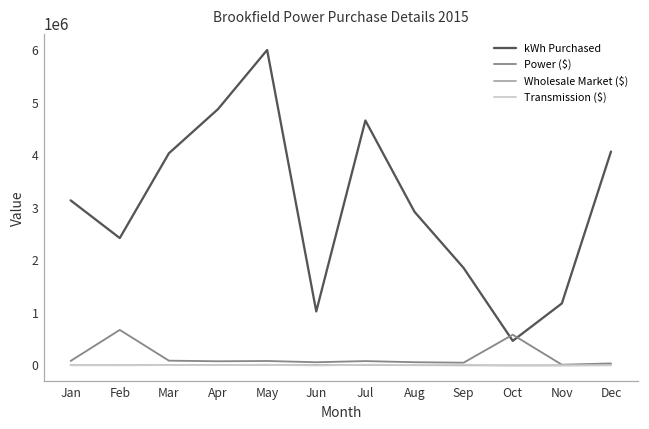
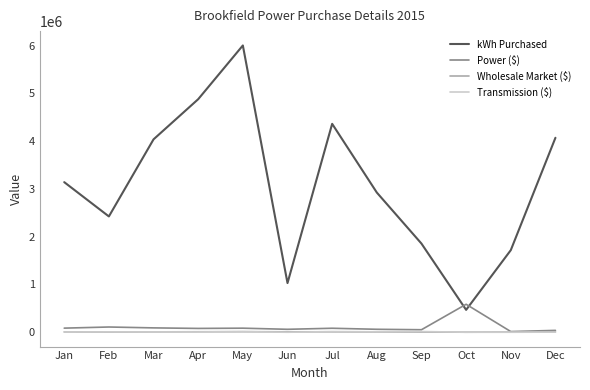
Power ($), Feb: 700000 -> 100000
kWh Purchased, Jul: 4700000 -> 4400000
kWh Purchased, Nov: 1200000 -> 1700000
